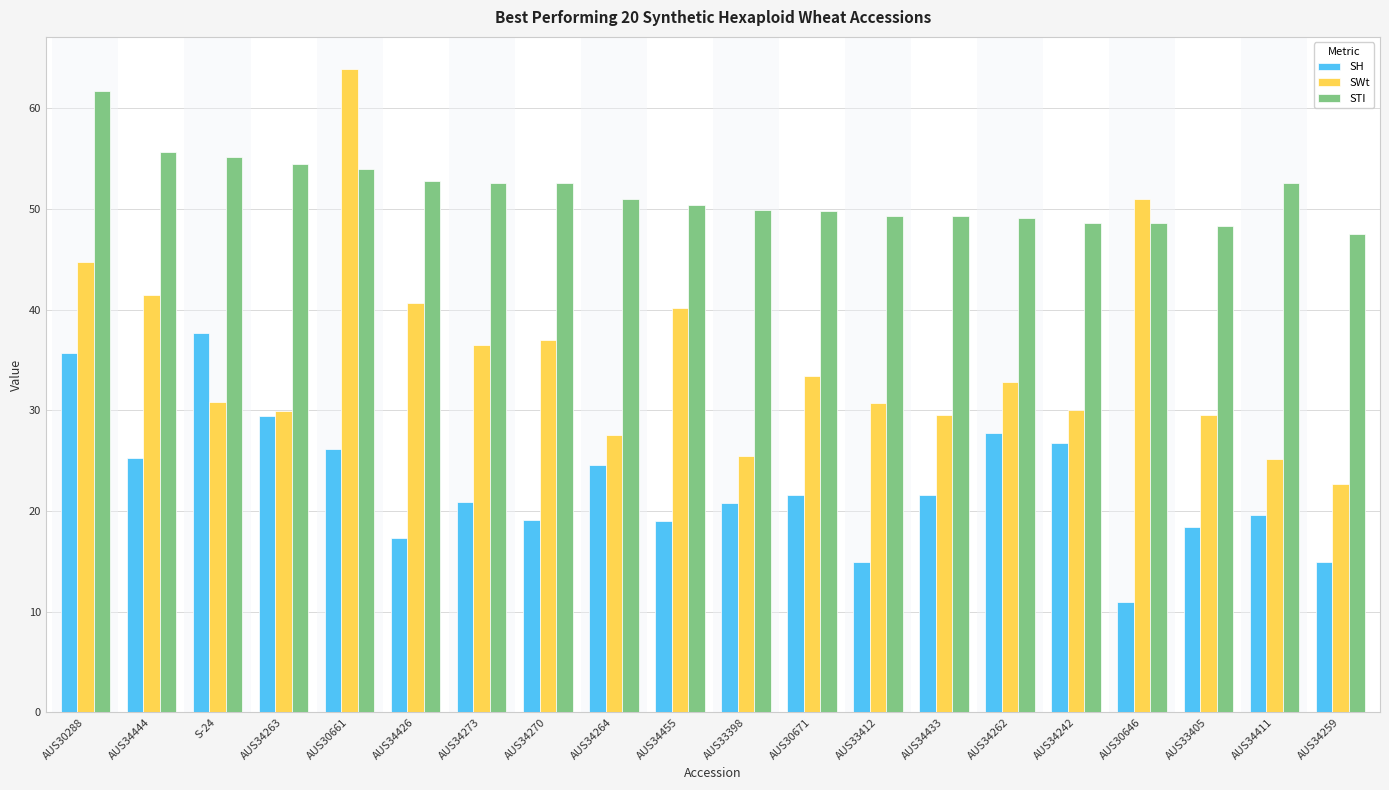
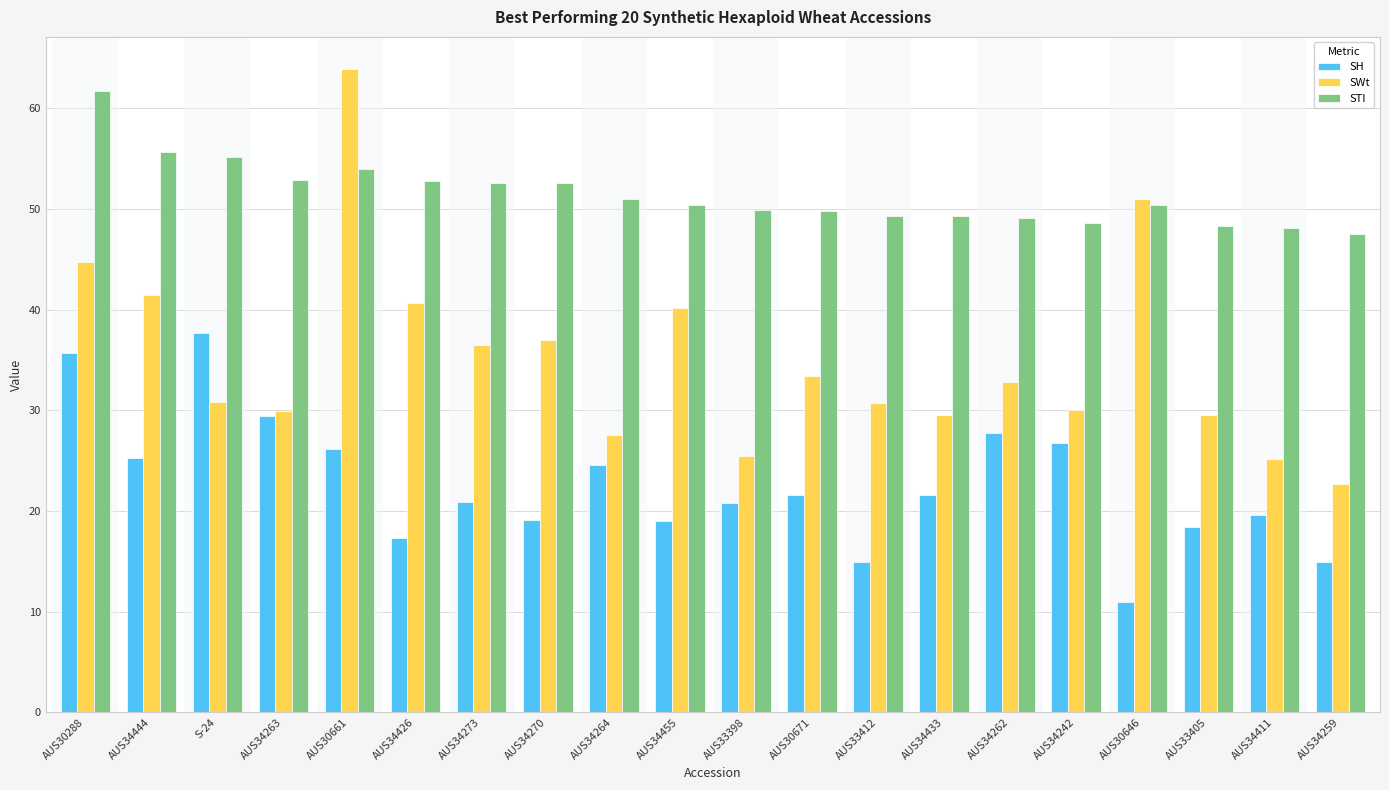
STI, AUS34263: 54.5 -> 52.9
STI, AUS30646: 48.6 -> 50.4
STI, AUS34411: 52.6 -> 48.1
